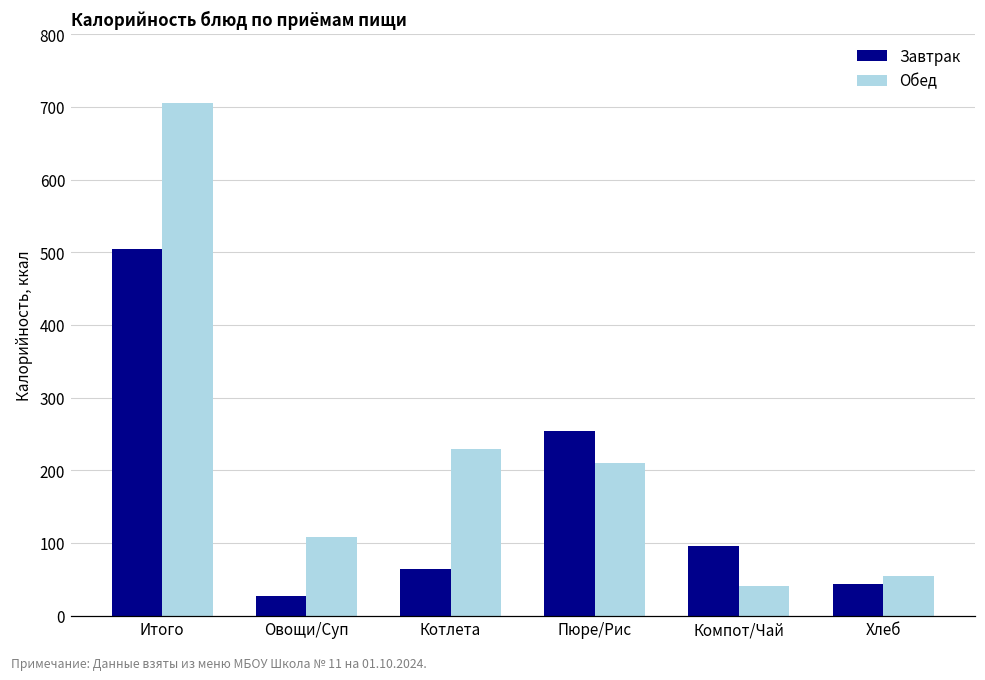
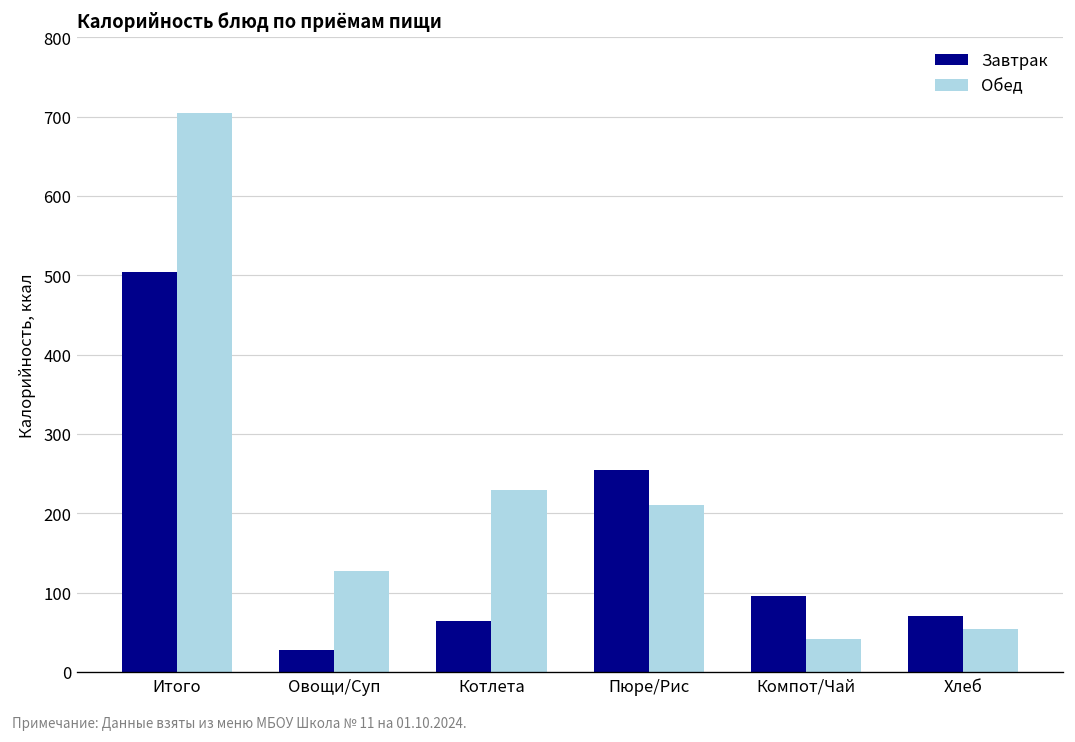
Обед, Овощи/Суп: 110 -> 130
Завтрак, Хлеб: 40 -> 70
